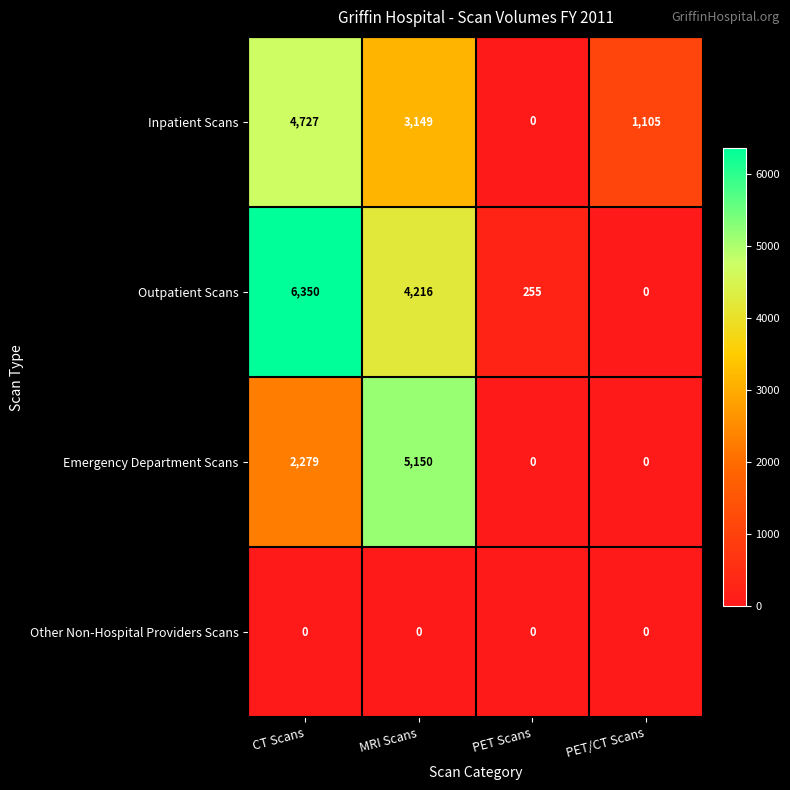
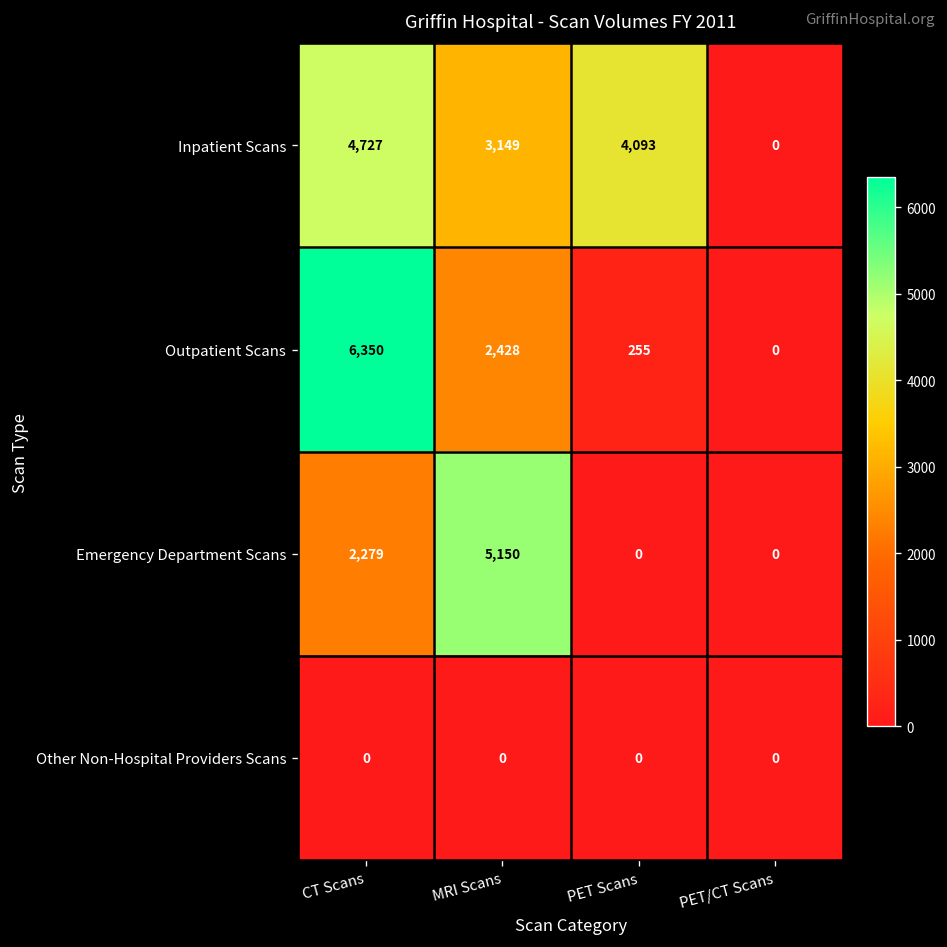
Inpatient Scans, PET Scans: 0 -> 4,093
Inpatient Scans, PET/CT Scans: 1,105 -> 0
Outpatient Scans, MRI Scans: 4,216 -> 2,428
